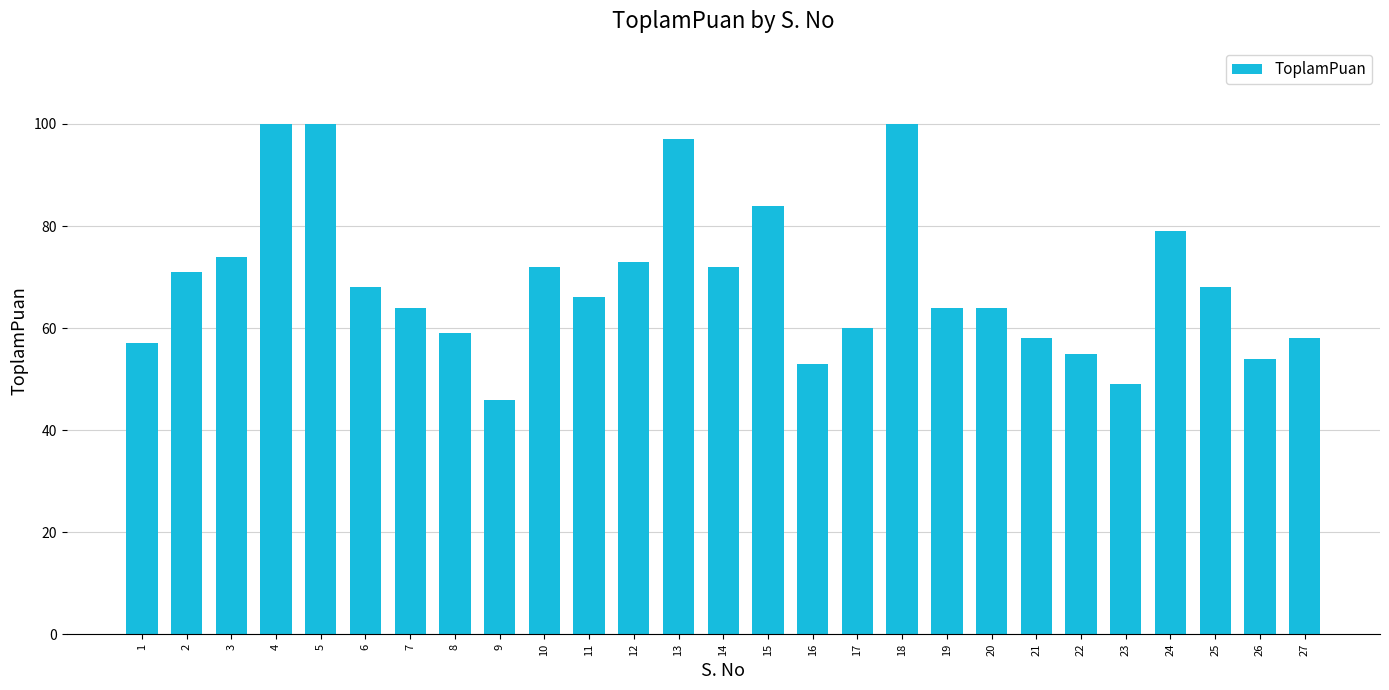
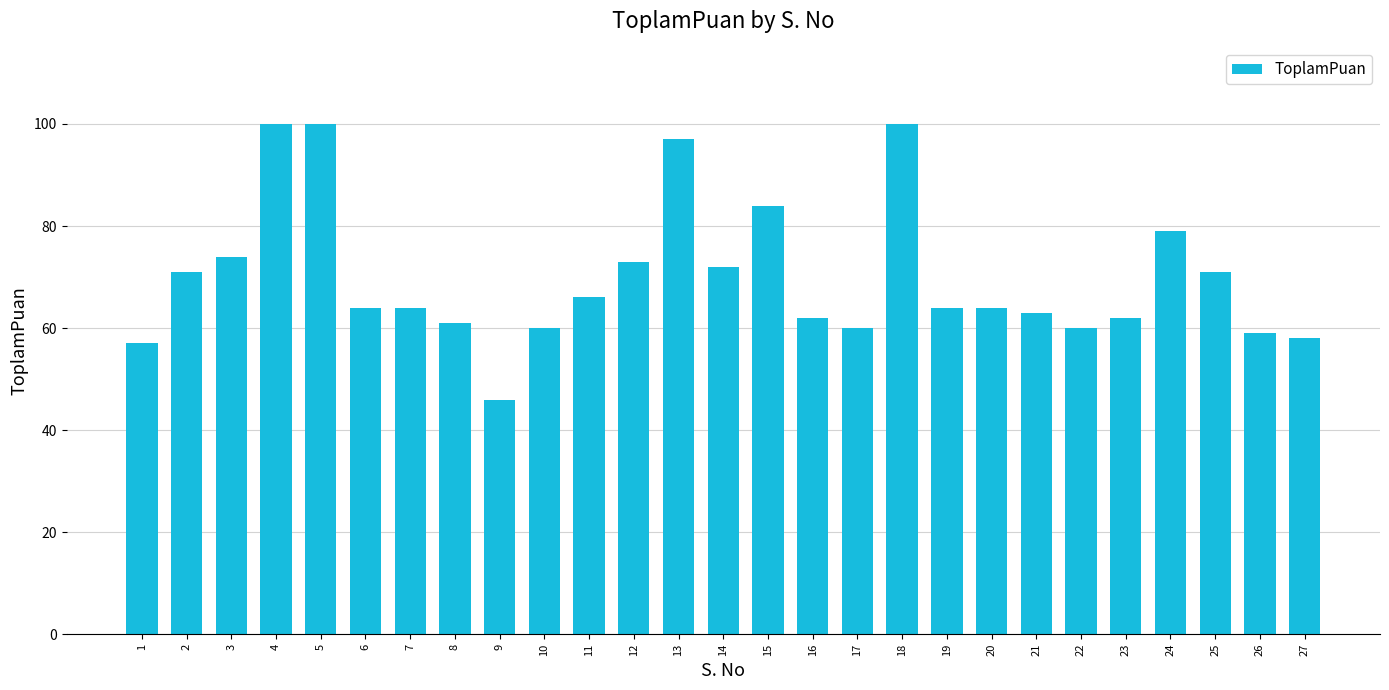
6: 68 -> 64
8: 59 -> 61
10: 72 -> 60
16: 53 -> 62
21: 58 -> 63
22: 55 -> 60
23: 49 -> 62
25: 68 -> 71
26: 54 -> 59
